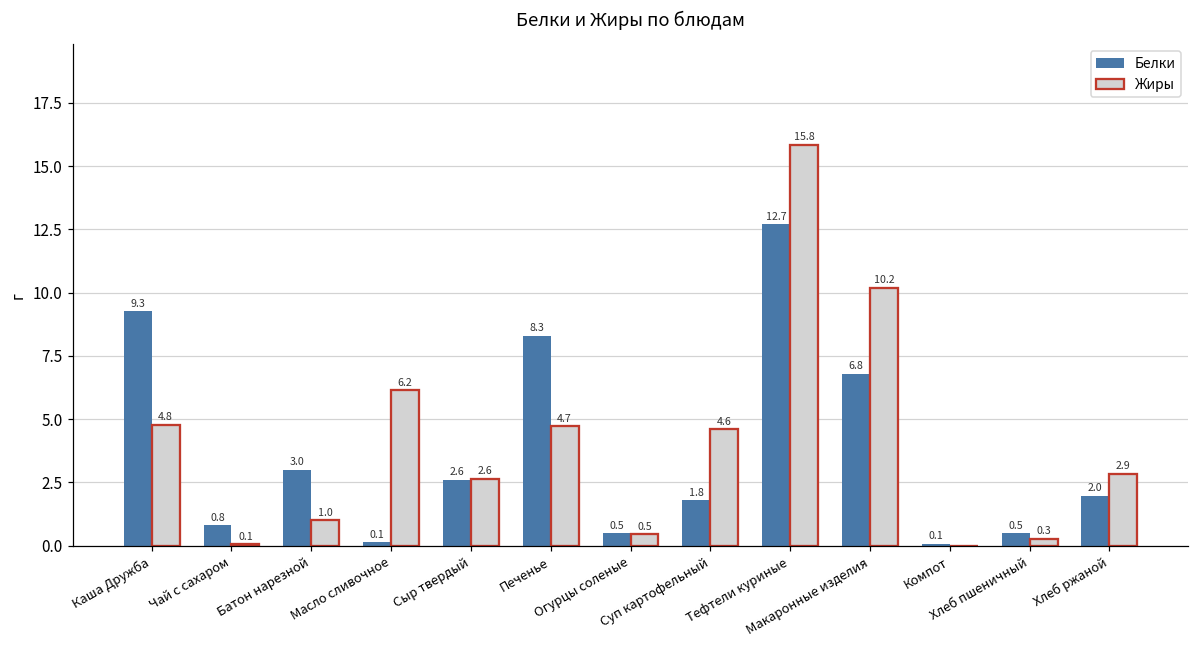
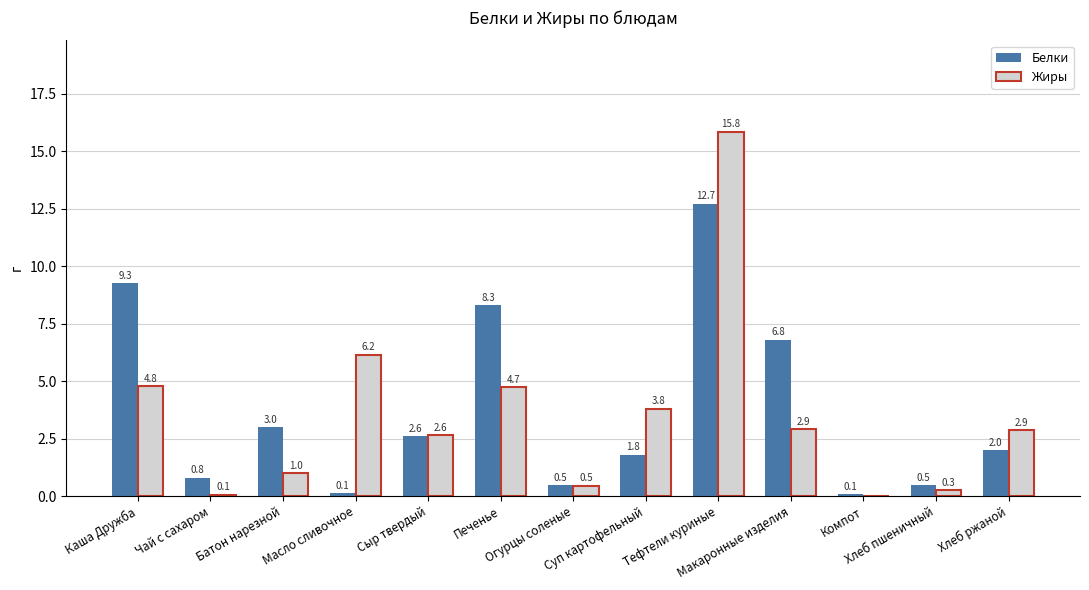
Жиры, Суп картофельный: 4.6 -> 3.8
Жиры, Макаронные изделия: 10.2 -> 2.9
